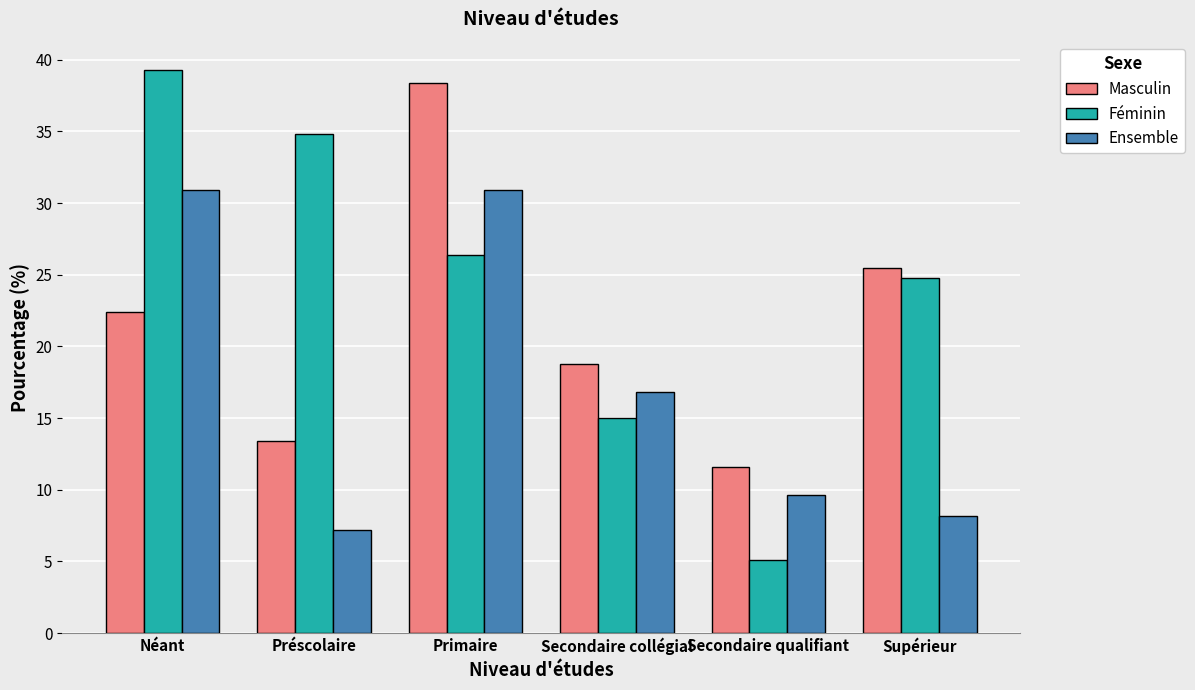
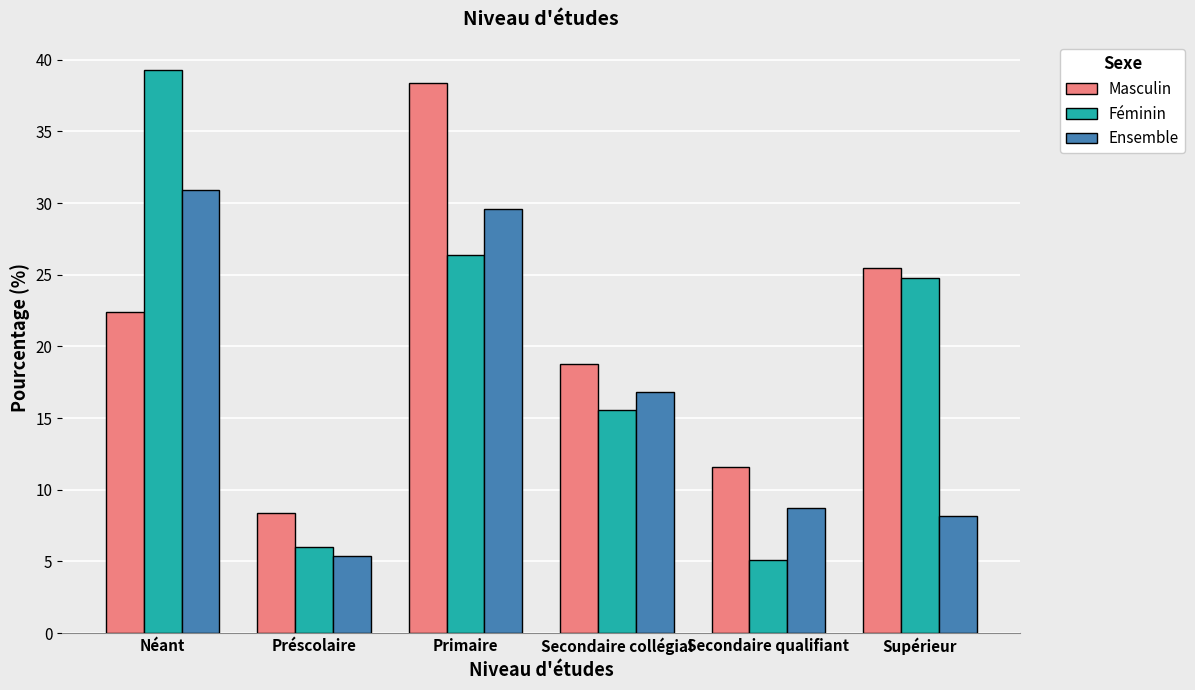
Masculin, Préscolaire: 13.4 -> 8.4
Féminin, Préscolaire: 34.8 -> 6.0
Ensemble, Préscolaire: 7.2 -> 5.4
Ensemble, Primaire: 30.9 -> 29.6
Féminin, Secondaire collégial: 15.0 -> 15.6
Ensemble, Secondaire qualifiant: 9.6 -> 8.7
